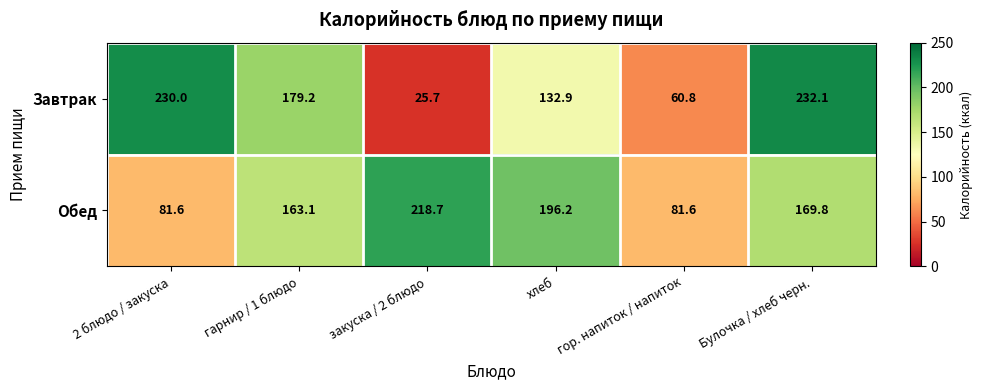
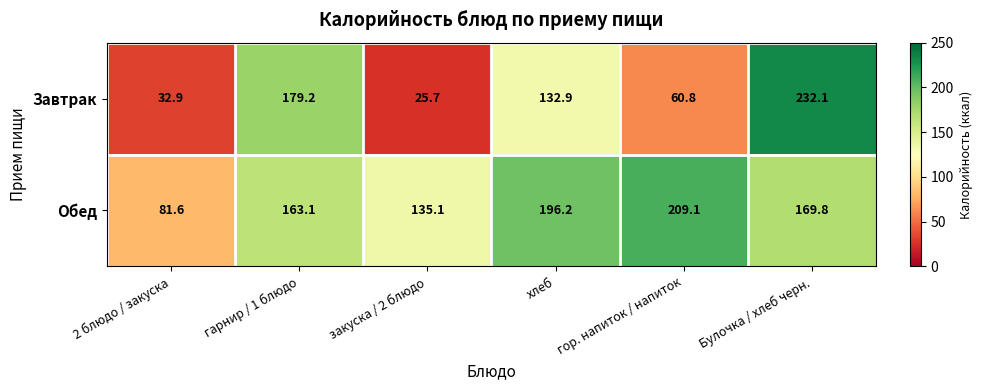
Завтрак, 2 блюдо / закуска: 230.0 -> 32.9
Обед, закуска / 2 блюдо: 218.7 -> 135.1
Обед, гор. напиток / напиток: 81.6 -> 209.1
